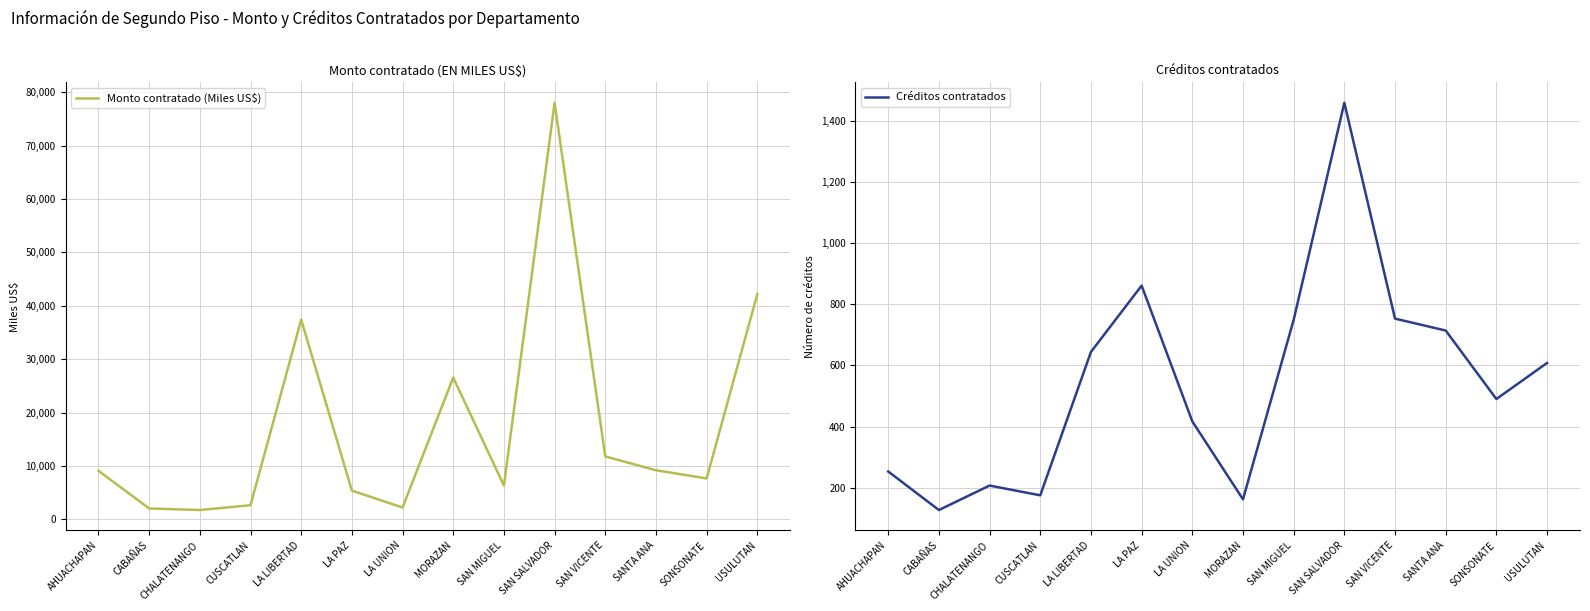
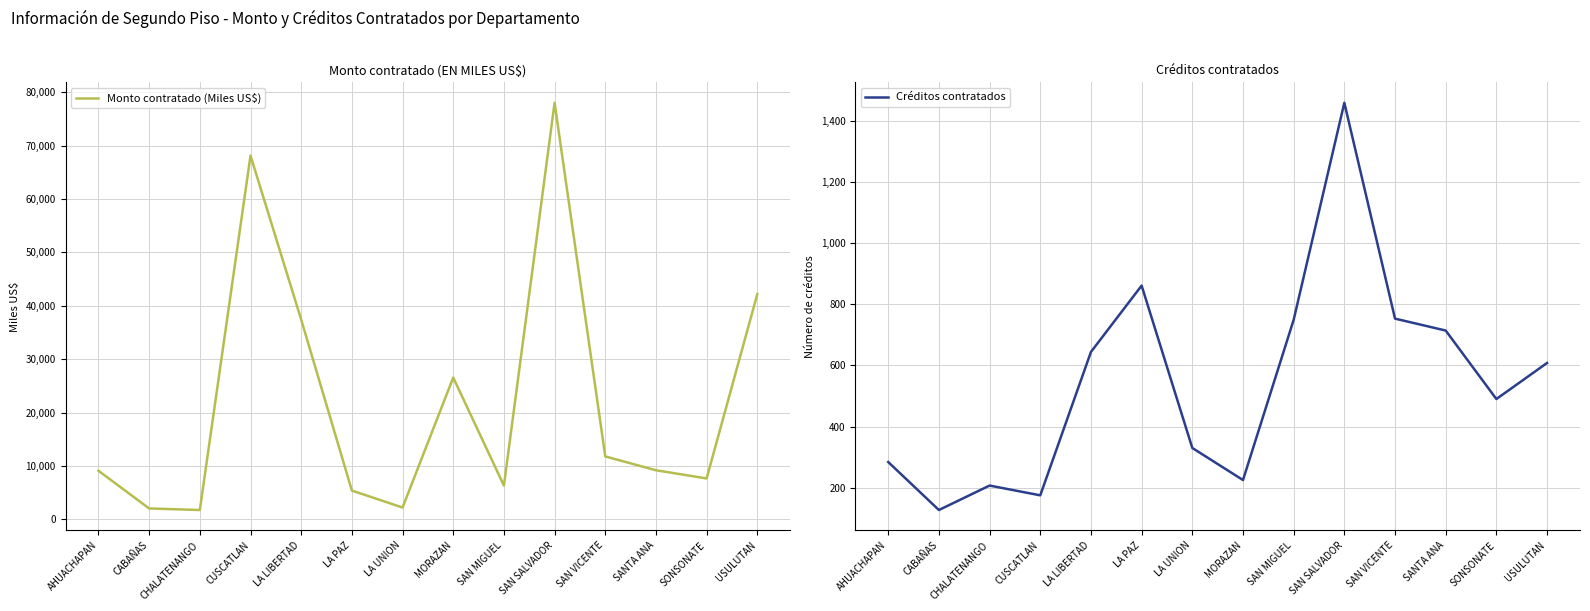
Monto contratado (EN MILES US$), CUSCATLAN: 3,000 -> 68,000
Créditos contratados, AHUACHAPAN: 250 -> 280
Créditos contratados, LA UNION: 420 -> 330
Créditos contratados, MORAZAN: 160 -> 230
